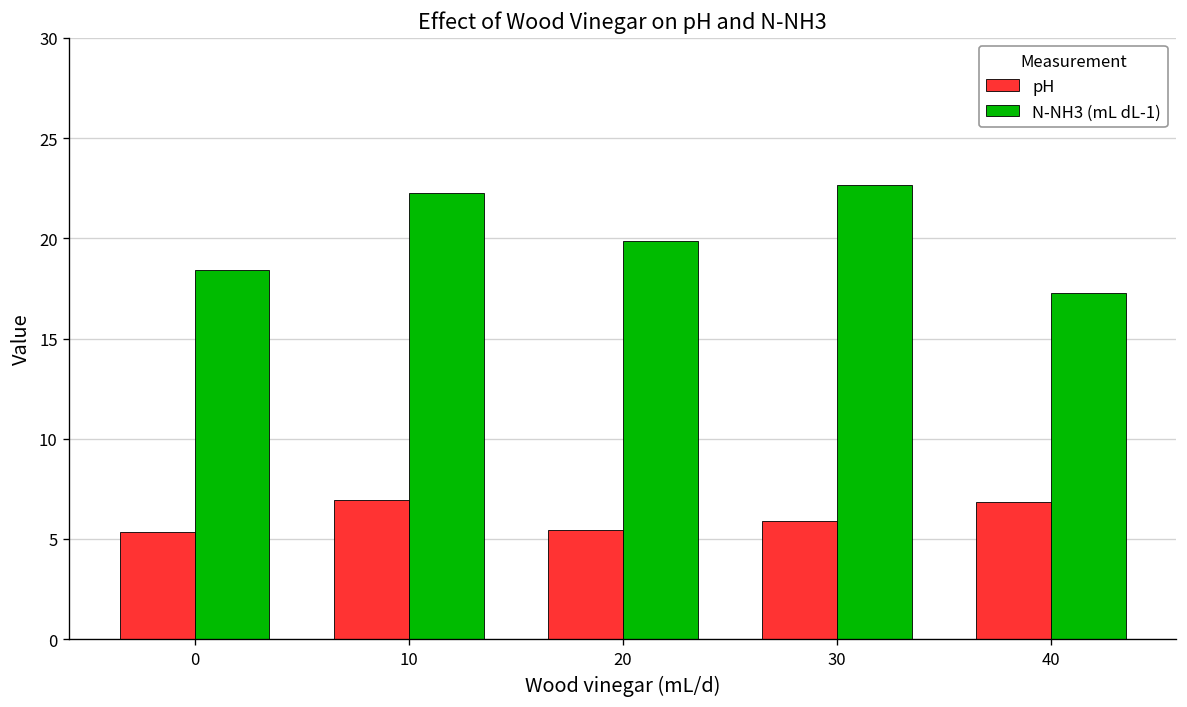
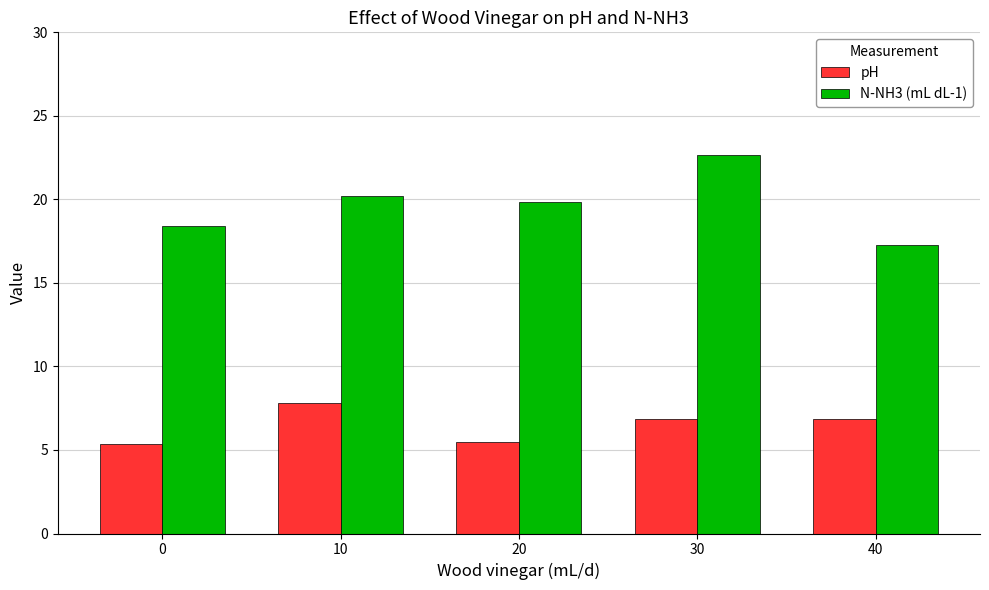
pH, 10: 6.9 -> 7.8
N-NH3 (mL dL-1), 10: 22.3 -> 20.2
pH, 30: 5.9 -> 6.8
